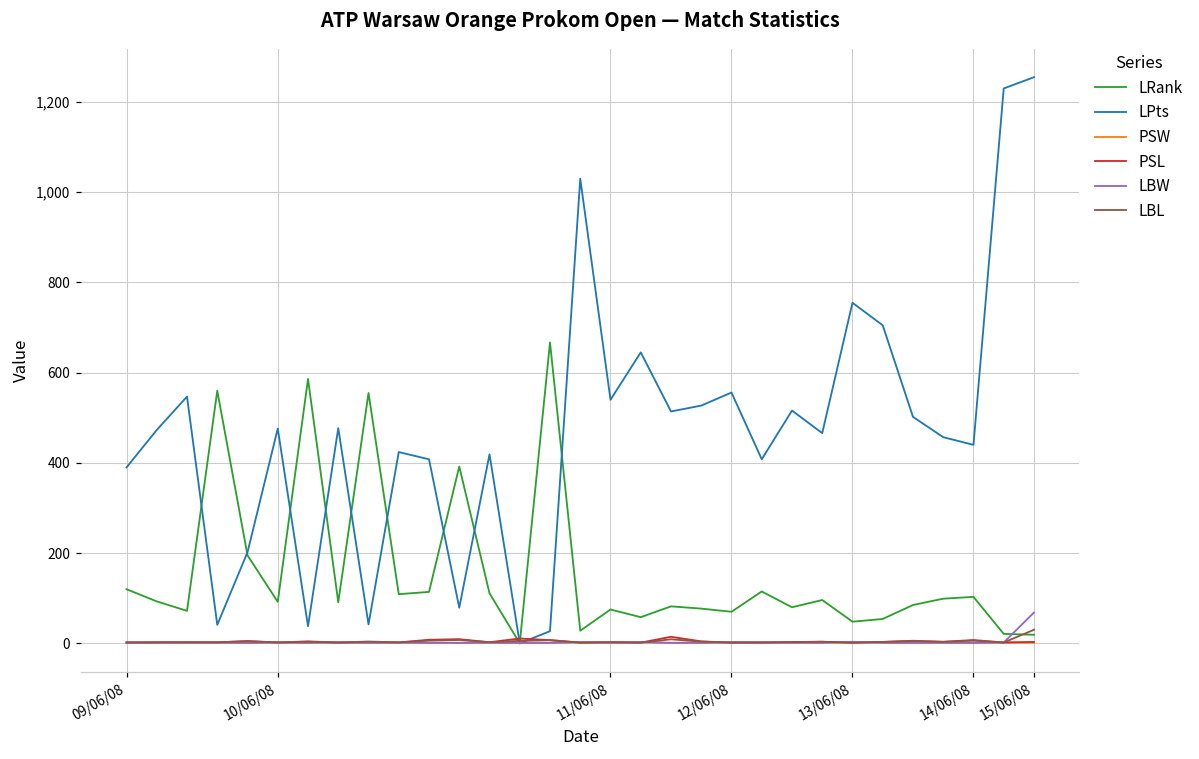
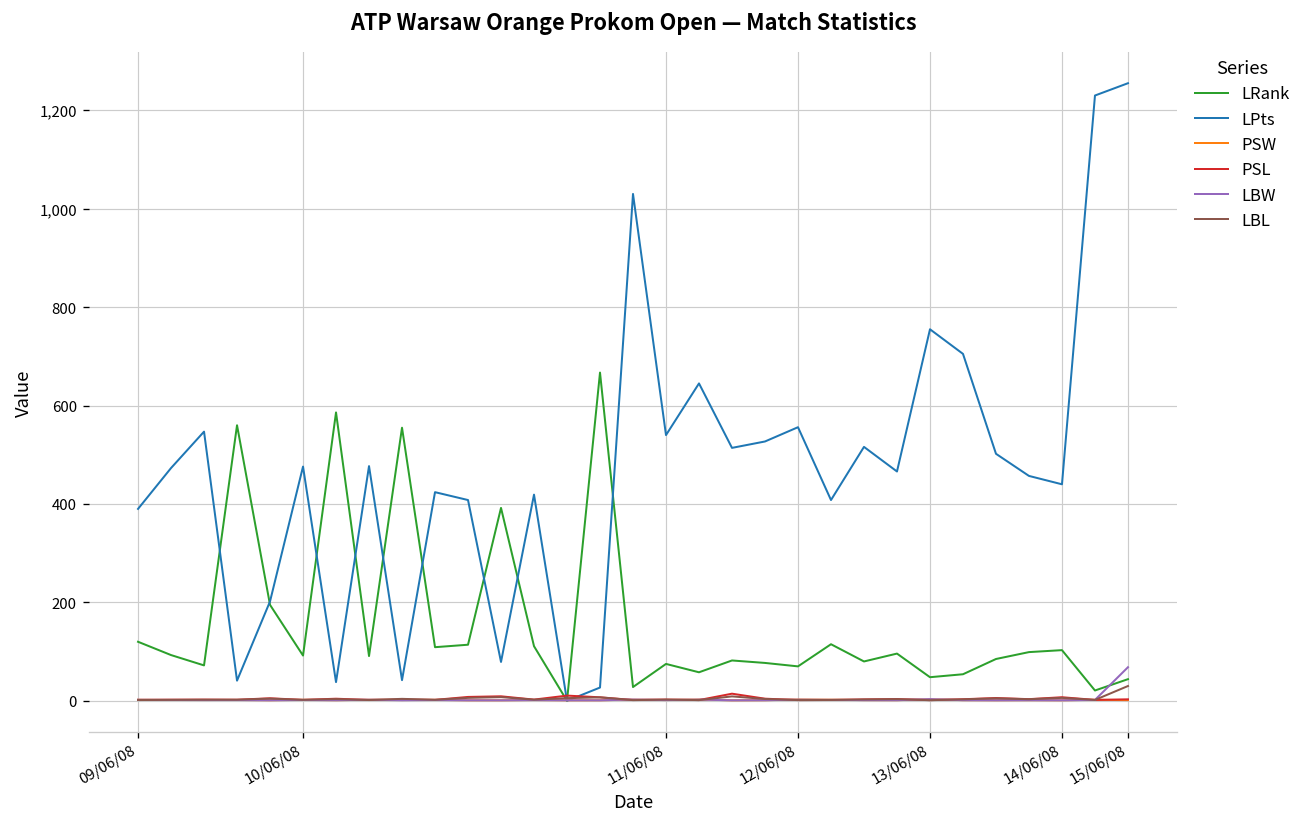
LRank, 15/06/08: 20 -> 40
